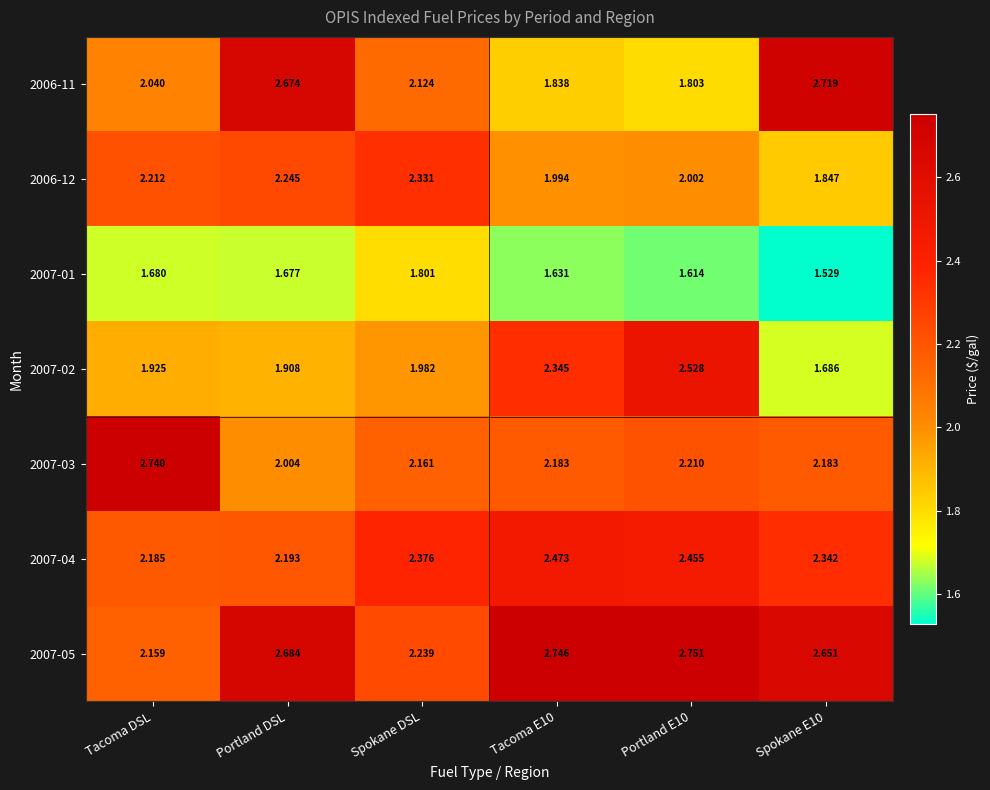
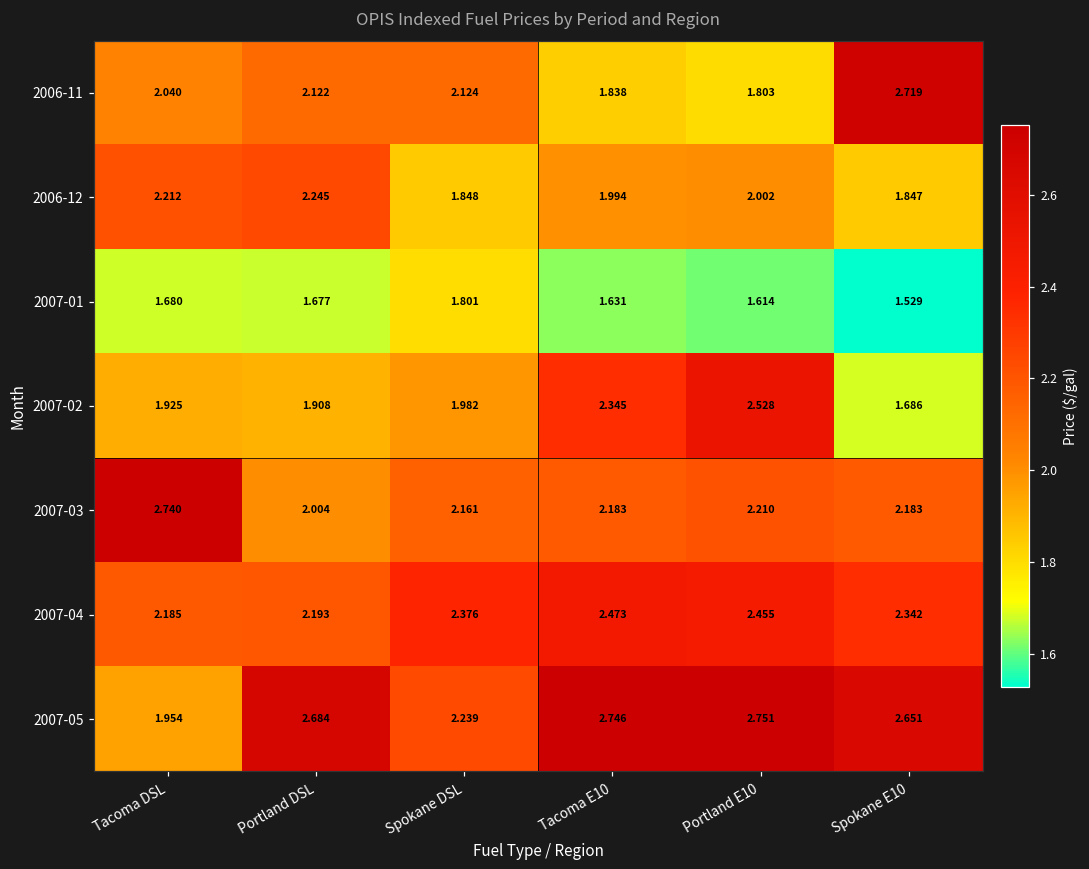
2006-11, Portland DSL: 2.674 -> 2.122
2006-12, Spokane DSL: 2.331 -> 1.848
2007-05, Tacoma DSL: 2.159 -> 1.954
